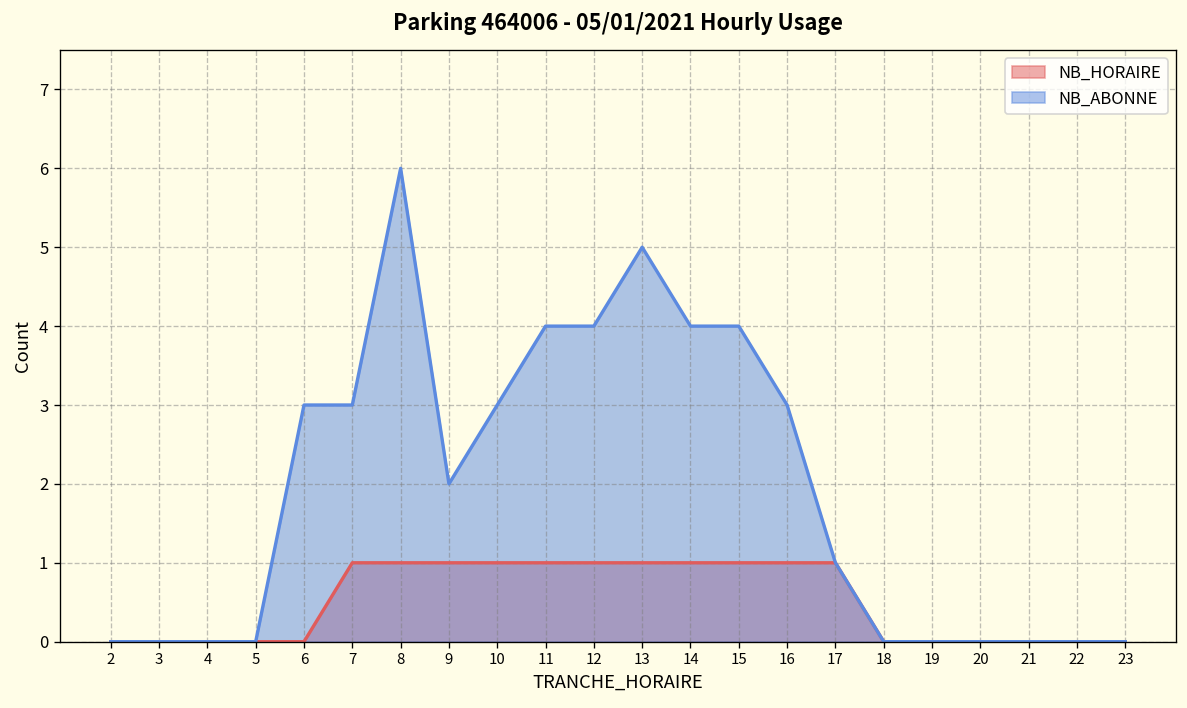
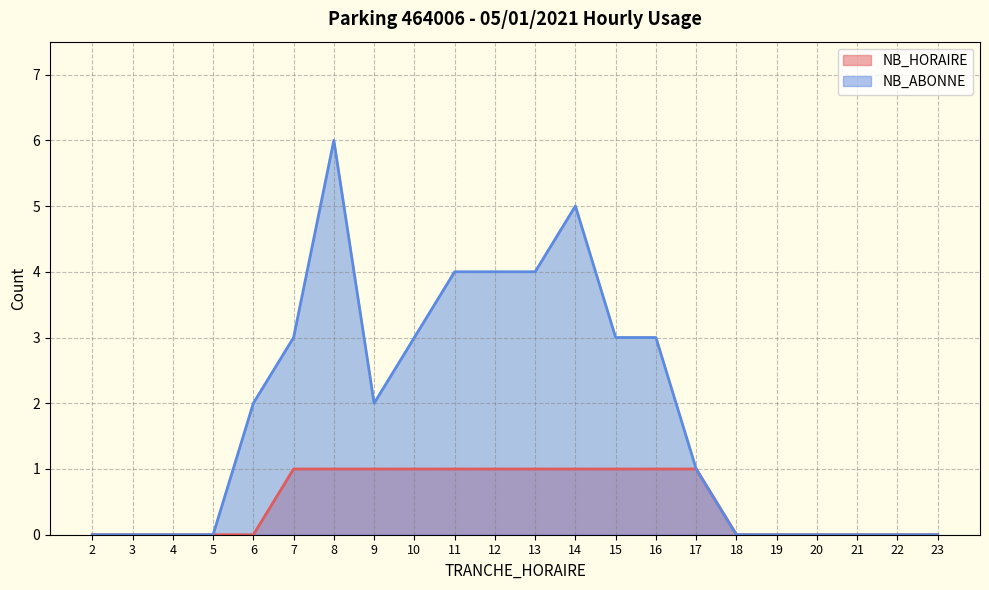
NB_ABONNE, 6: 3 -> 2
NB_ABONNE, 13: 5 -> 4
NB_ABONNE, 14: 4 -> 5
NB_ABONNE, 15: 4 -> 3
